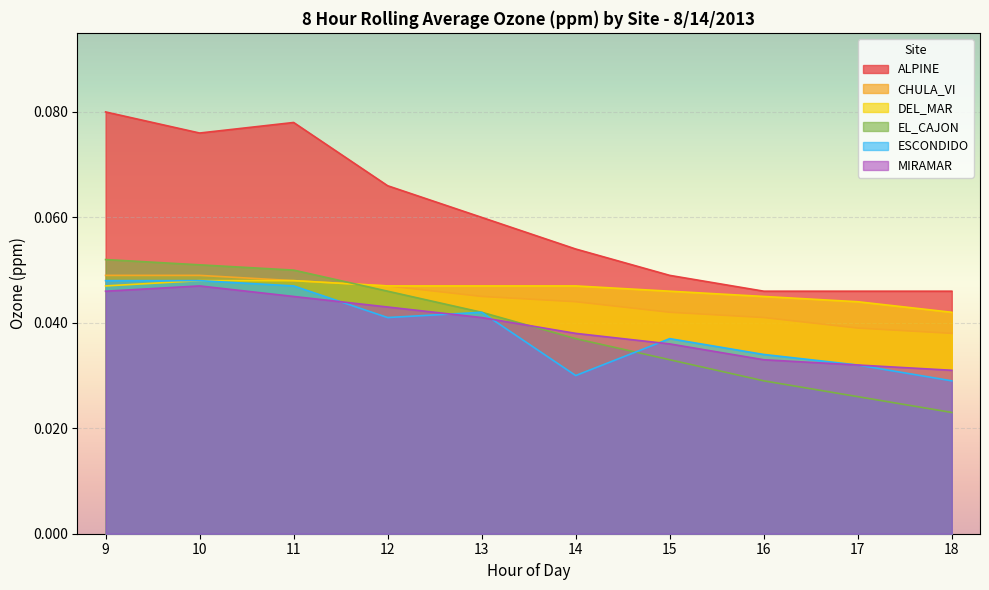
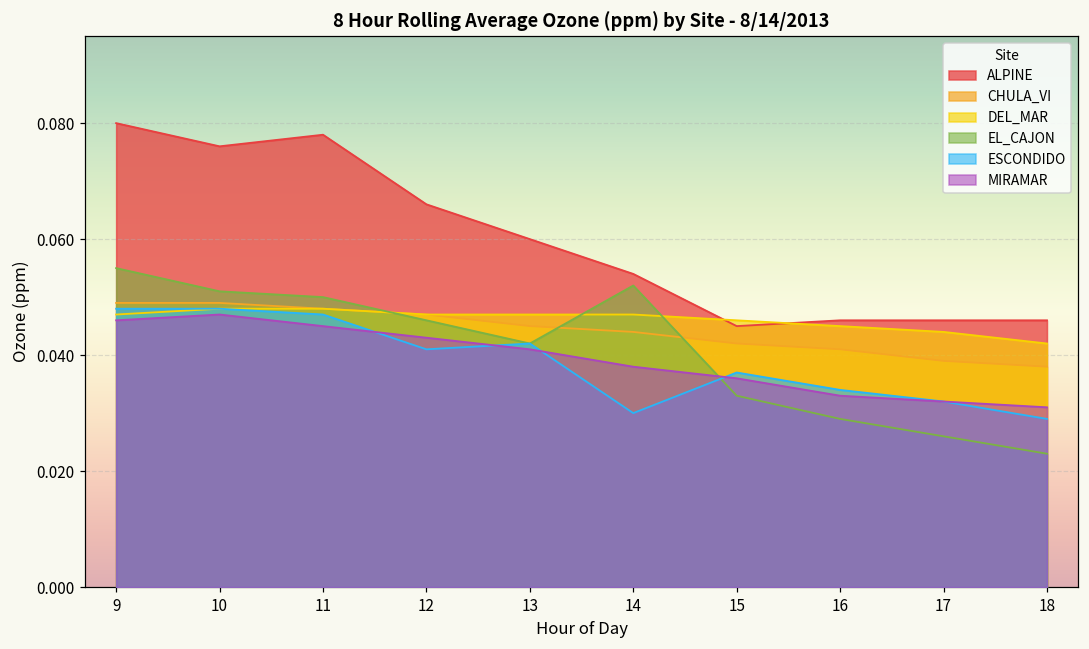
EL_CAJON, 9: 0.052 -> 0.055
EL_CAJON, 14: 0.037 -> 0.052
ALPINE, 15: 0.049 -> 0.045
